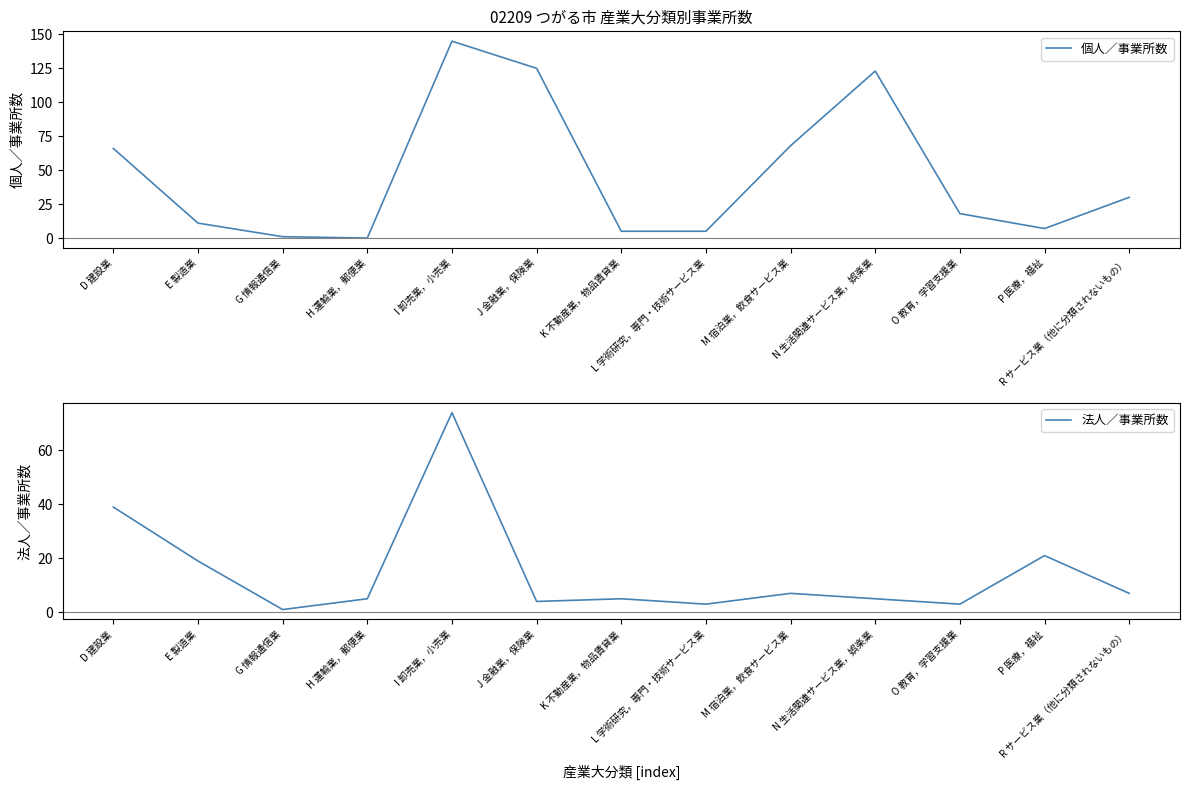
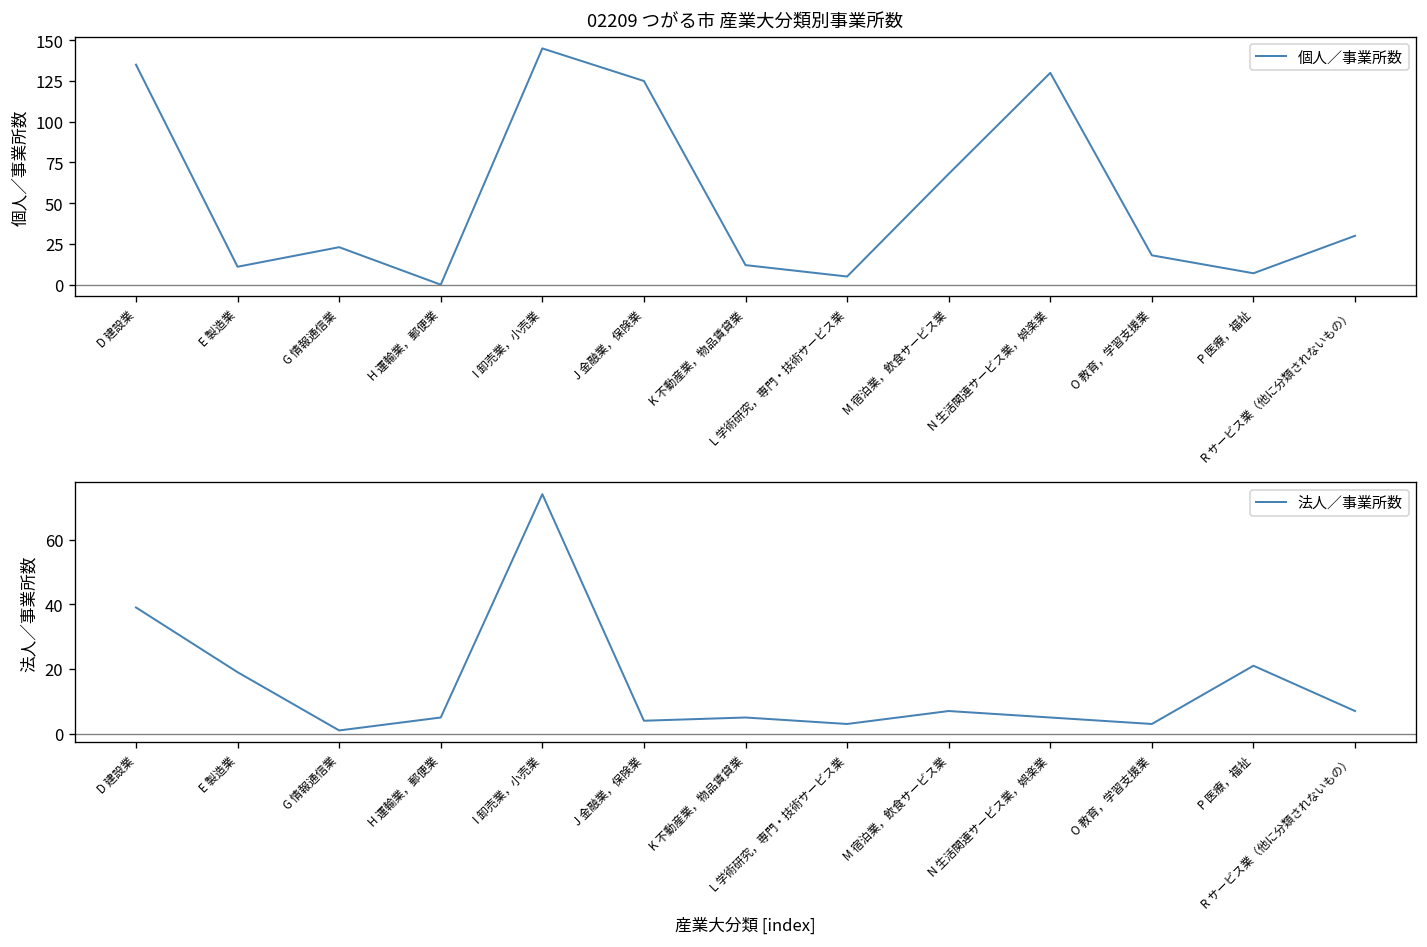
02209 つがる市 産業大分類別事業所数, D 建設業: 66 -> 135
02209 つがる市 産業大分類別事業所数, G 情報通信業: 1 -> 23
02209 つがる市 産業大分類別事業所数, K 不動産業，物品賃貸業: 5 -> 12
02209 つがる市 産業大分類別事業所数, N 生活関連サービス業，娯楽業: 123 -> 130
